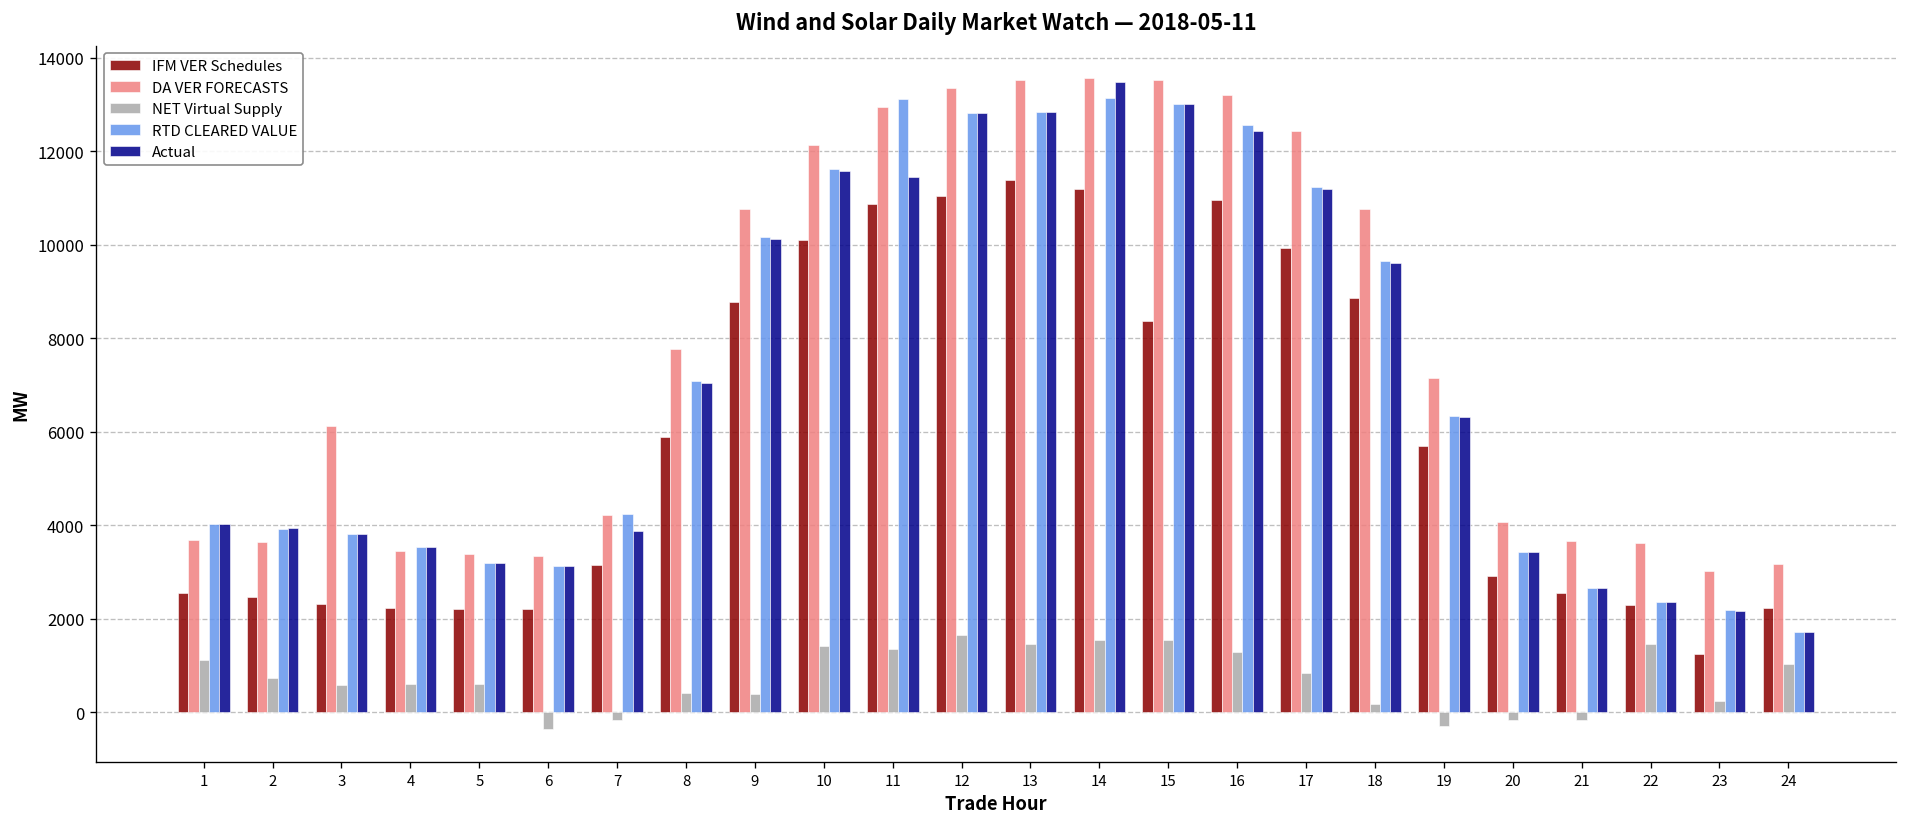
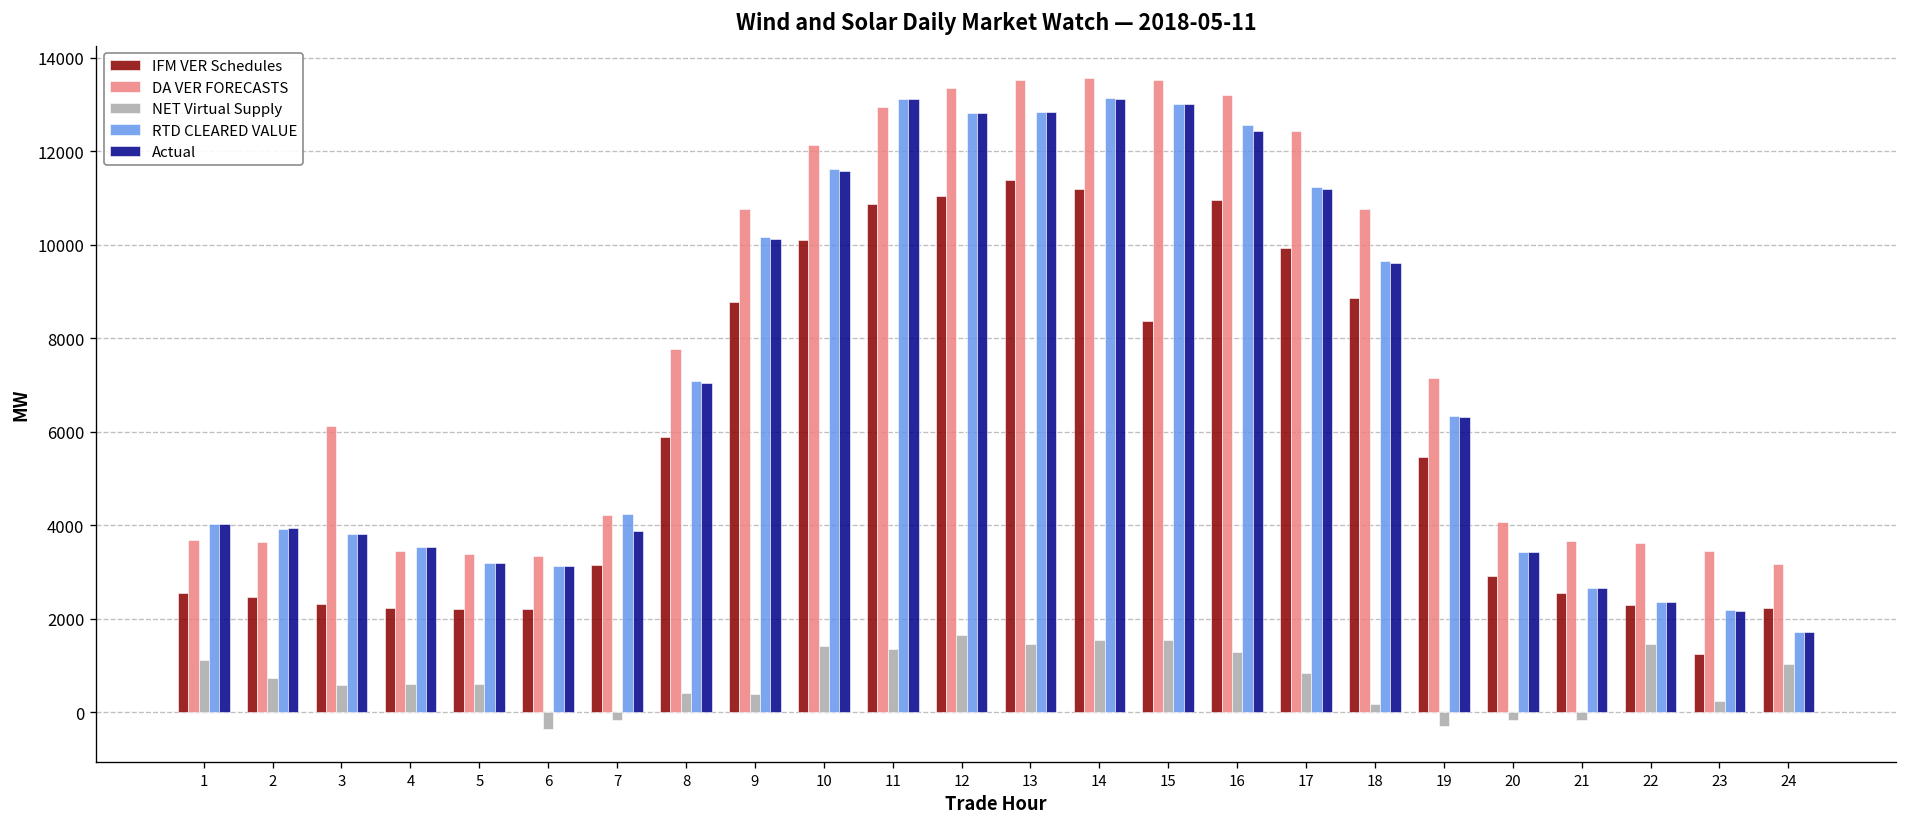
Actual, 11: 11400 -> 13100
Actual, 14: 13500 -> 13100
IFM VER Schedules, 19: 5700 -> 5500
DA VER FORECASTS, 23: 3000 -> 3500
